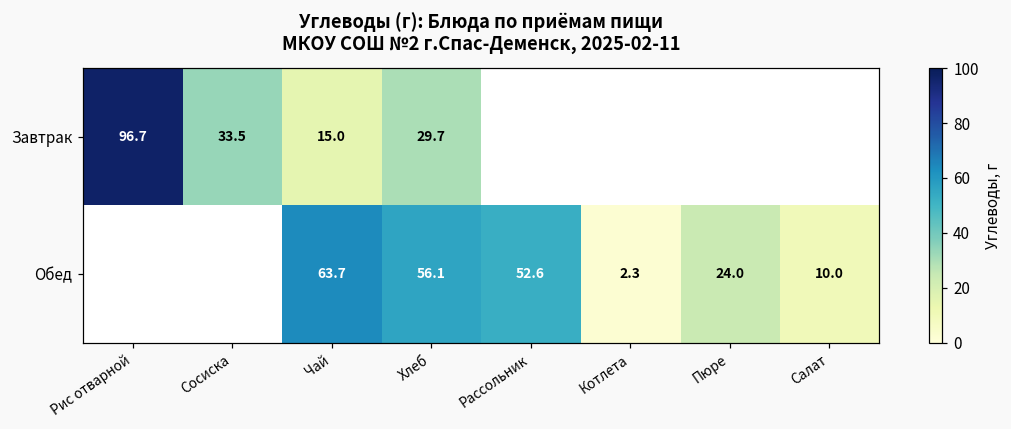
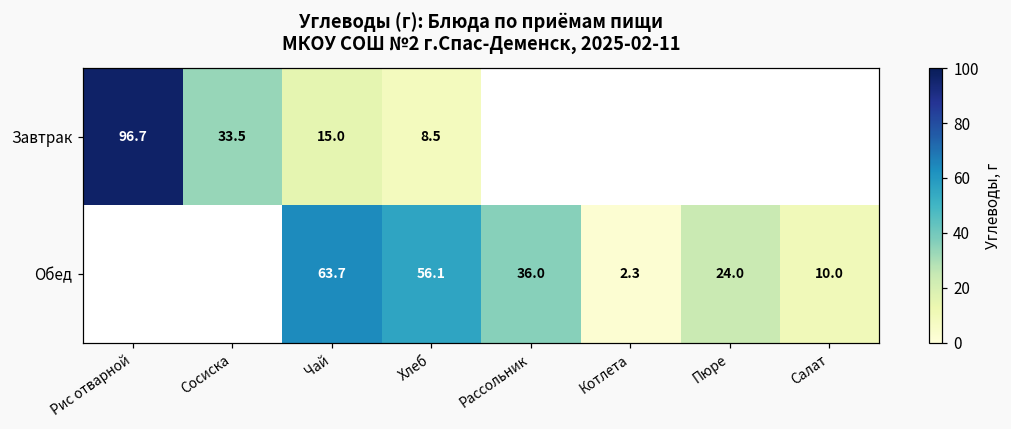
Завтрак, Хлеб: 29.7 -> 8.5
Обед, Рассольник: 52.6 -> 36.0
